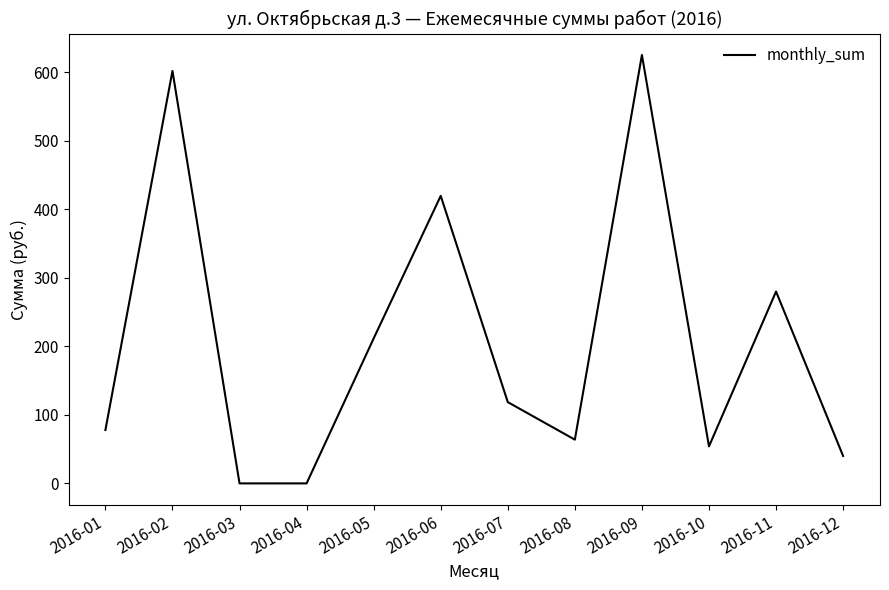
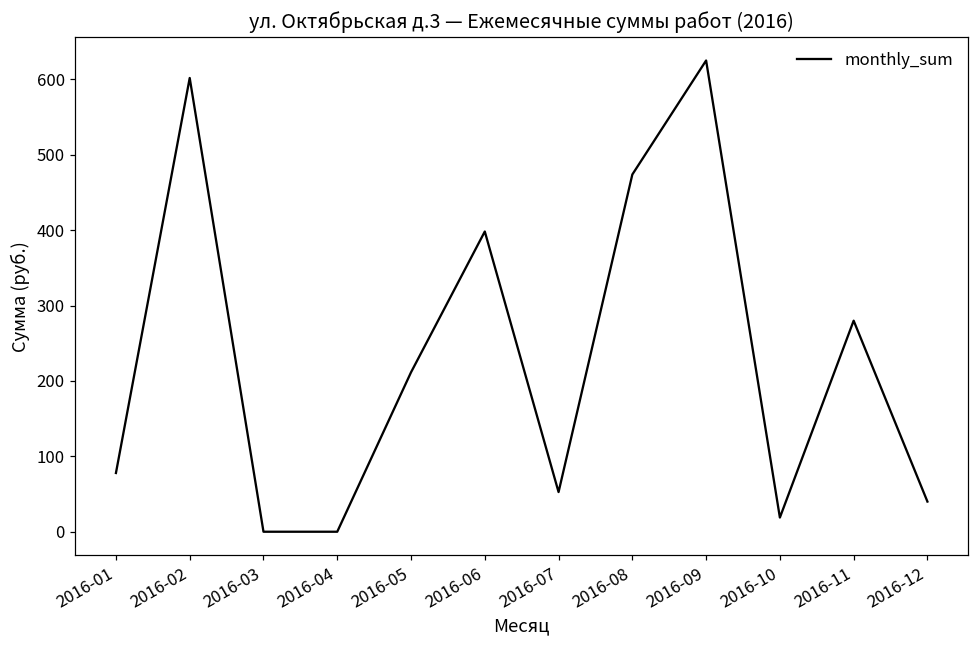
2016-06: 420 -> 400
2016-07: 120 -> 50
2016-08: 60 -> 470
2016-10: 50 -> 20
